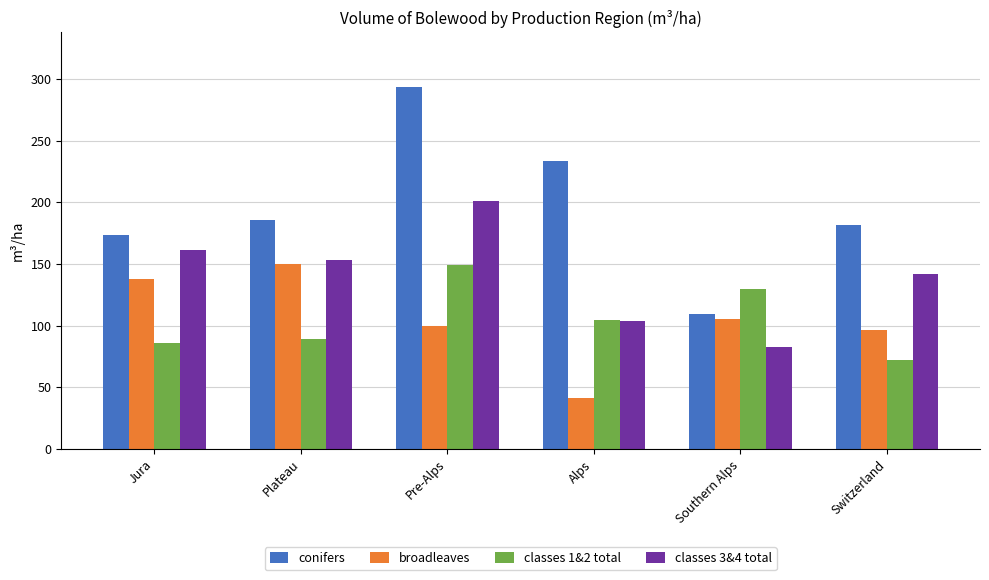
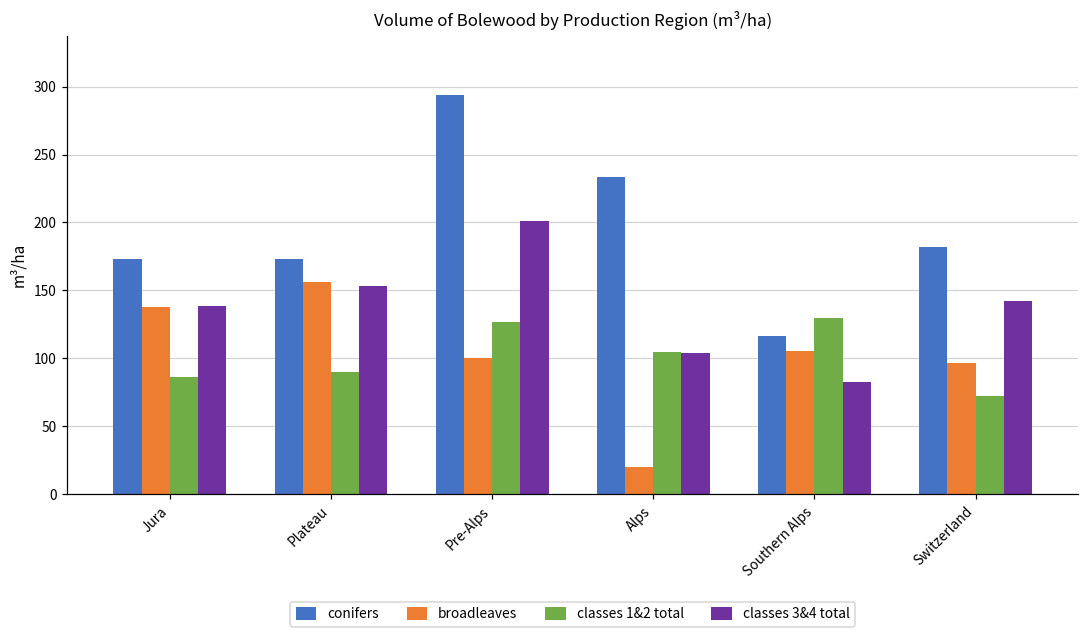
classes 3&4 total, Jura: 161 -> 139
conifers, Plateau: 186 -> 173
broadleaves, Plateau: 150 -> 157
classes 1&2 total, Pre-Alps: 149 -> 127
broadleaves, Alps: 41 -> 20
conifers, Southern Alps: 110 -> 117
